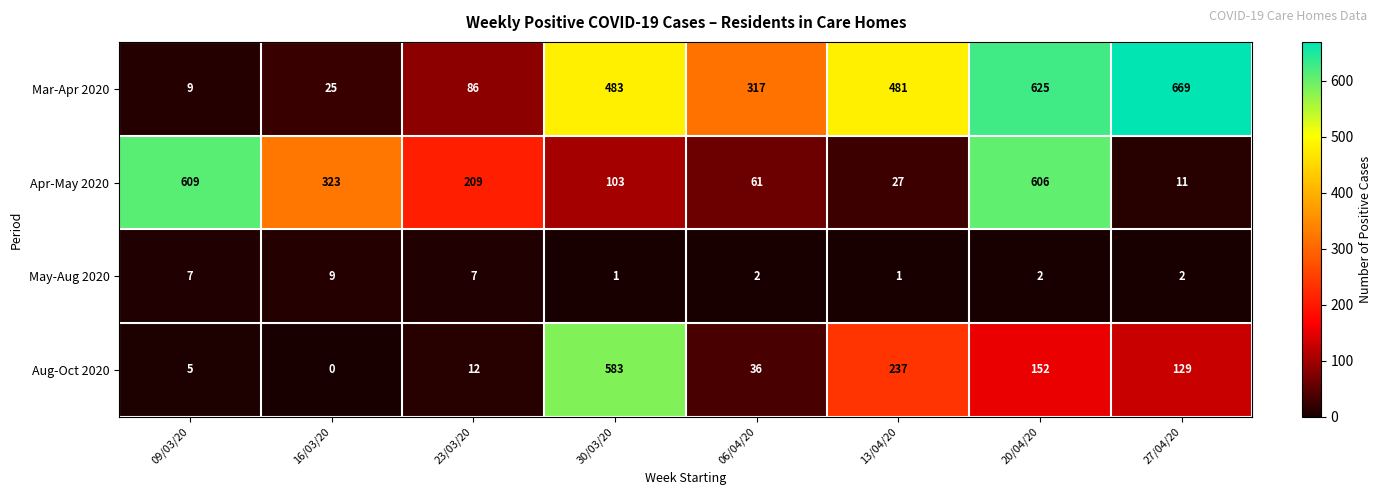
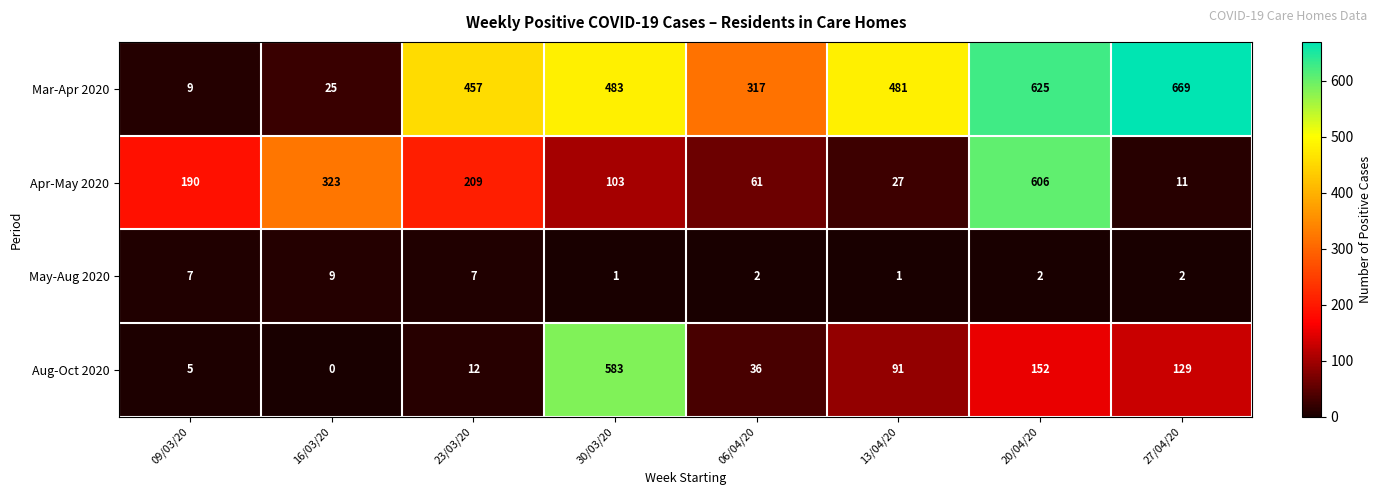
Mar-Apr 2020, 23/03/20: 86 -> 457
Apr-May 2020, 09/03/20: 609 -> 190
Aug-Oct 2020, 13/04/20: 237 -> 91
